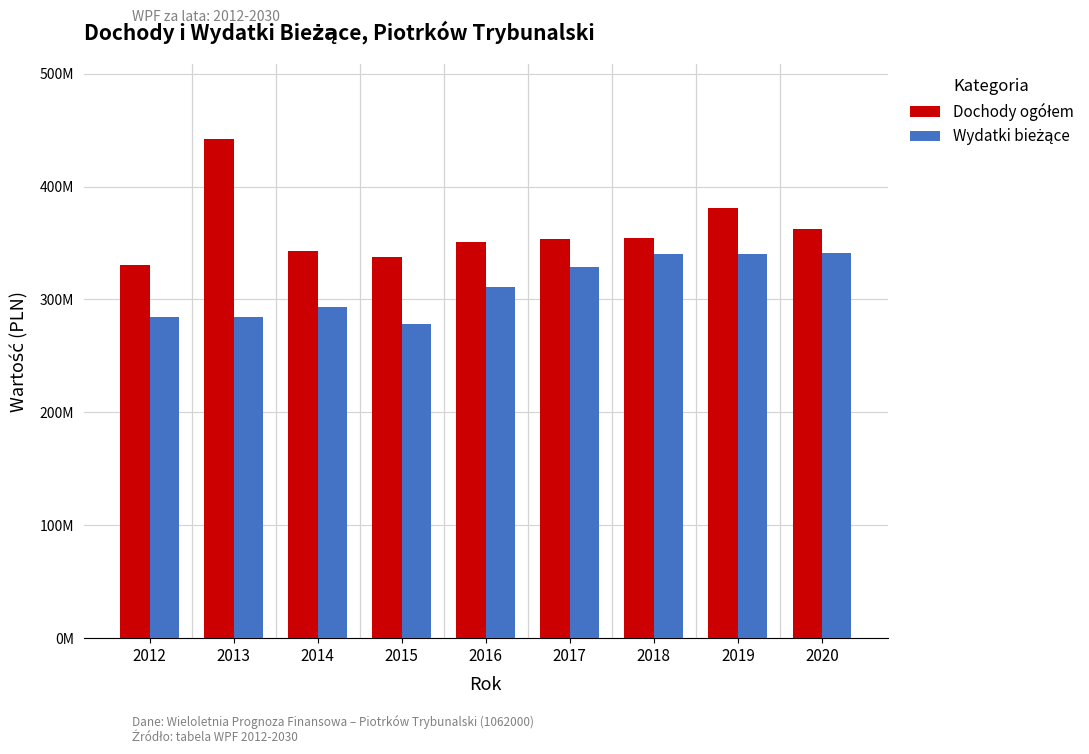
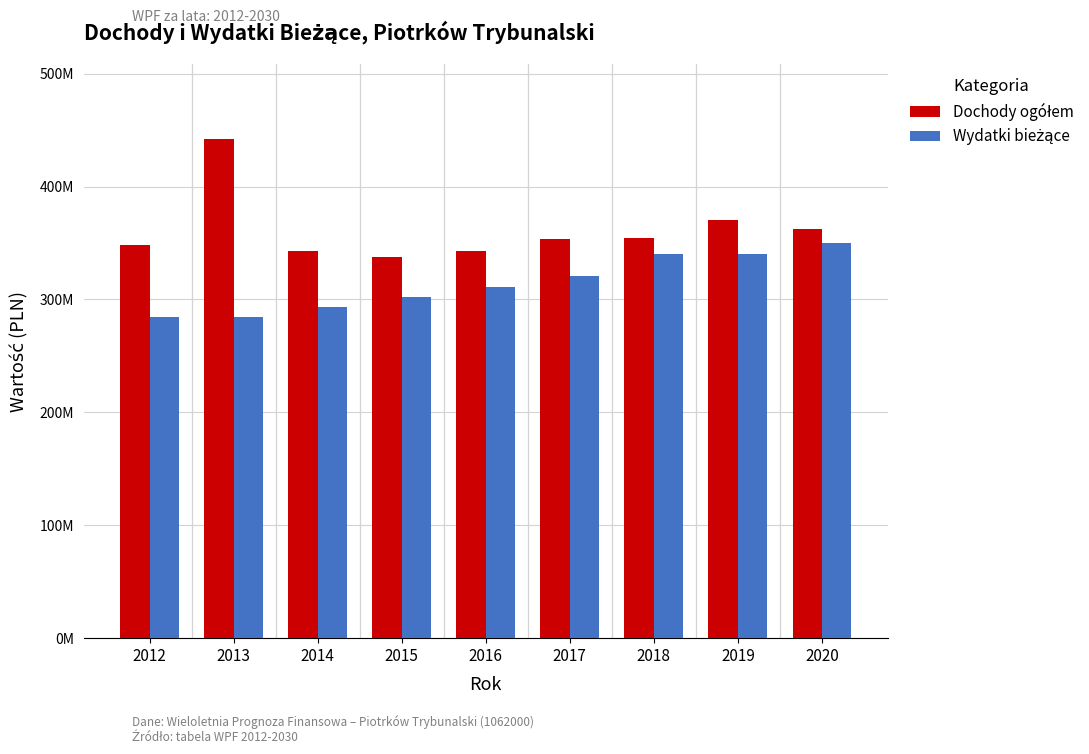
Dochody ogółem, 2012: 331000000 -> 348000000
Wydatki bieżące, 2015: 278000000 -> 302000000
Dochody ogółem, 2016: 351000000 -> 343000000
Wydatki bieżące, 2017: 328000000 -> 320000000
Dochody ogółem, 2019: 381000000 -> 371000000
Wydatki bieżące, 2020: 341000000 -> 350000000
